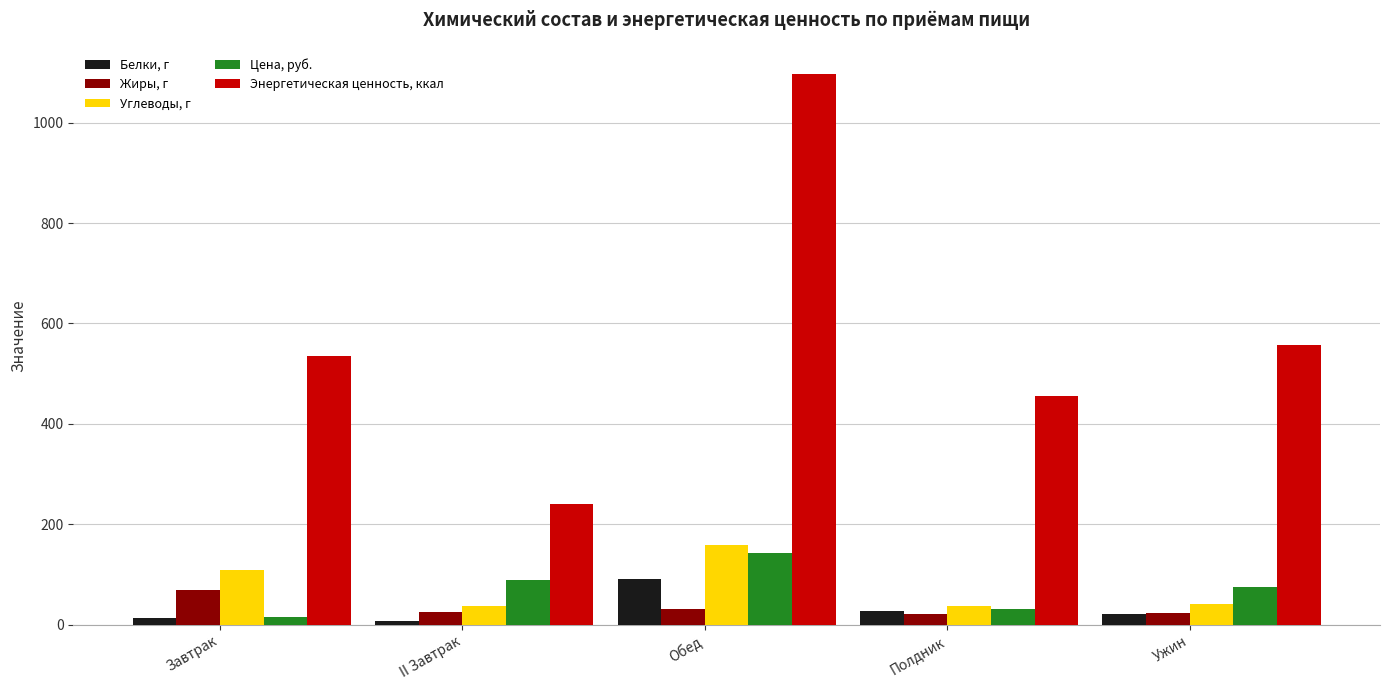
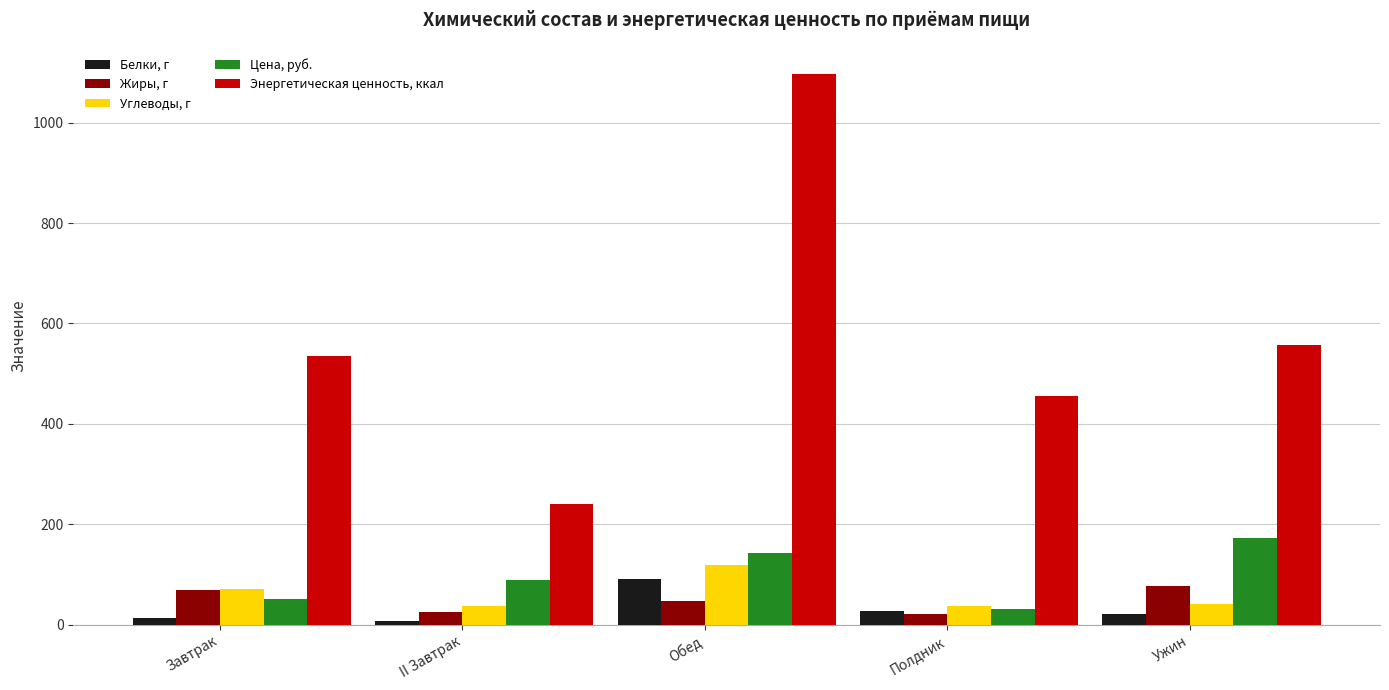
Углеводы, г, Завтрак: 110 -> 70
Цена, руб., Завтрак: 20 -> 50
Жиры, г, Обед: 30 -> 50
Углеводы, г, Обед: 160 -> 120
Жиры, г, Ужин: 20 -> 80
Цена, руб., Ужин: 80 -> 170
